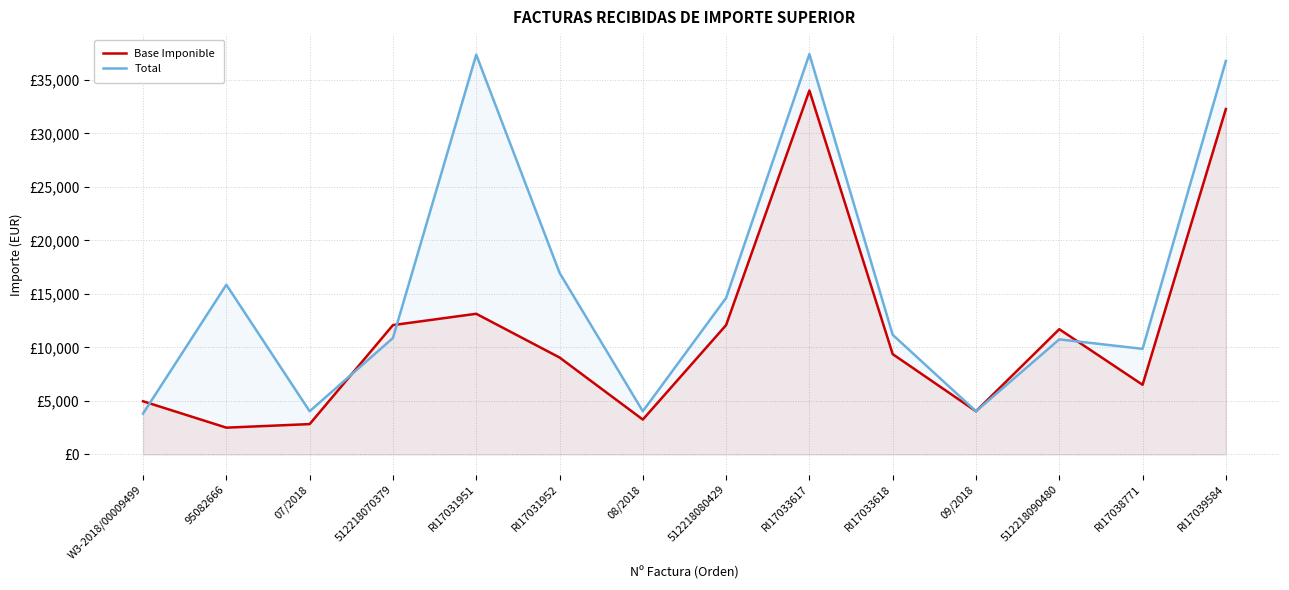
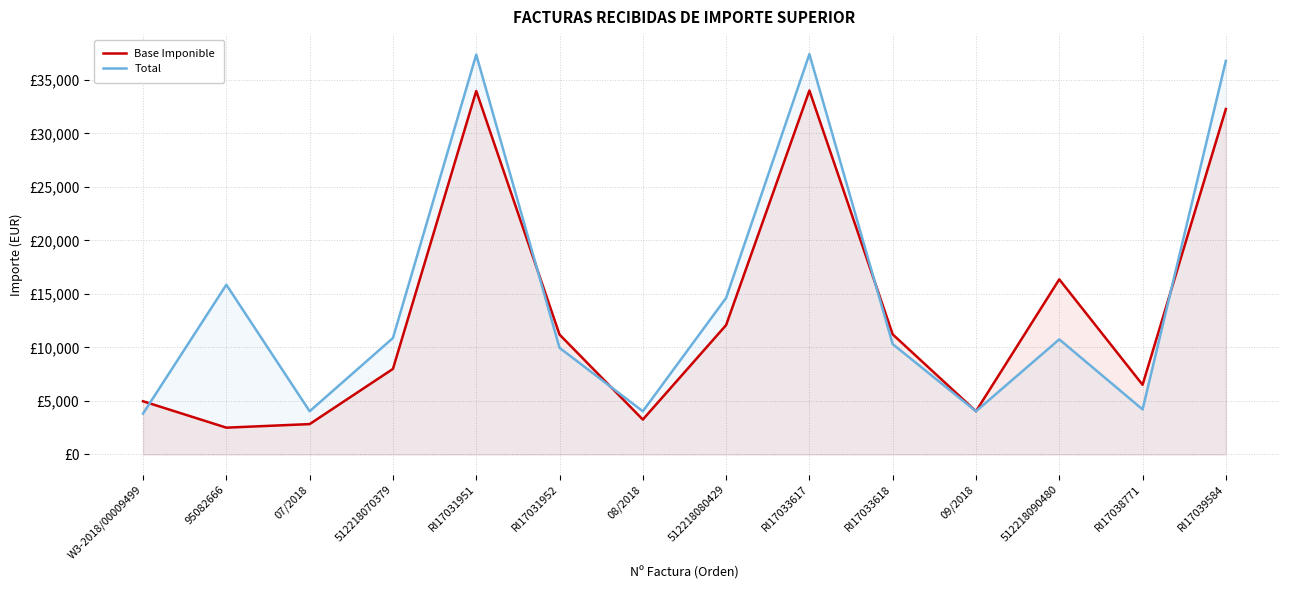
Base Imponible, 512218070379: £12,100 -> £8,000
Base Imponible, RI17031951: £13,200 -> £34,000
Base Imponible, RI17031952: £9,100 -> £11,200
Total, RI17031952: £17,000 -> £10,000
Base Imponible, RI17033618: £9,400 -> £11,200
Total, RI17033618: £11,200 -> £10,300
Base Imponible, 512218090480: £11,700 -> £16,400
Total, RI17038771: £9,900 -> £4,200
